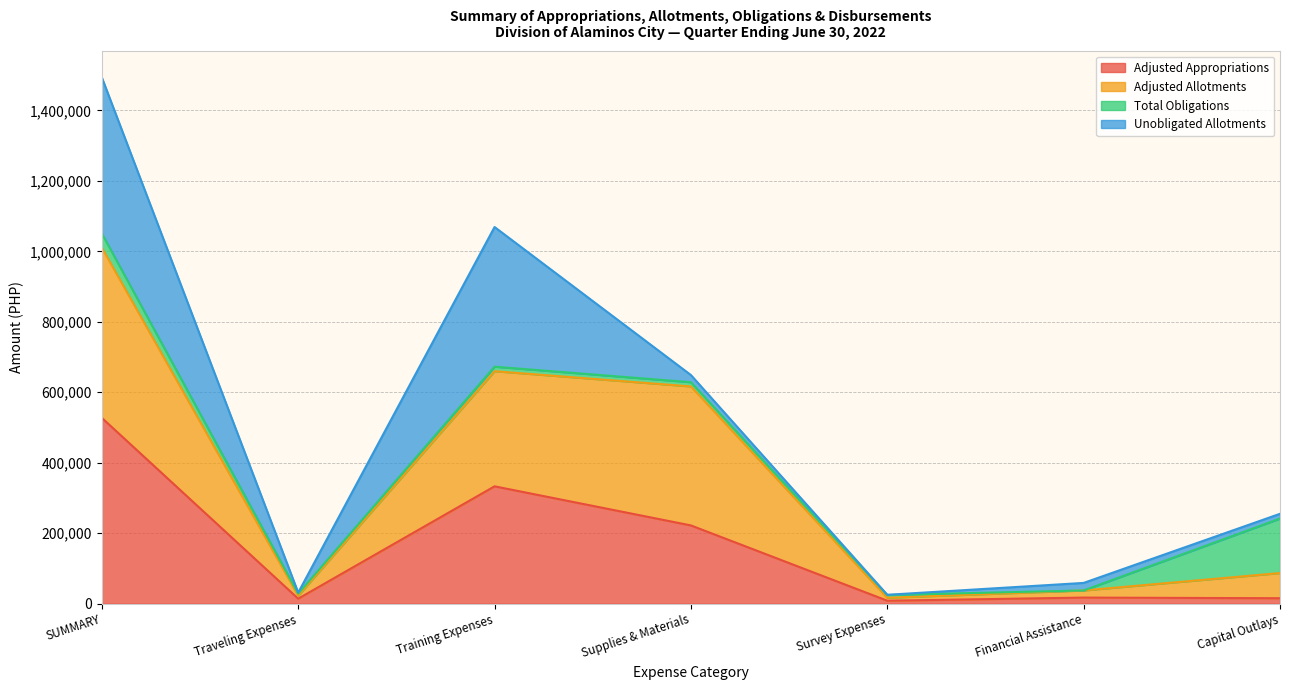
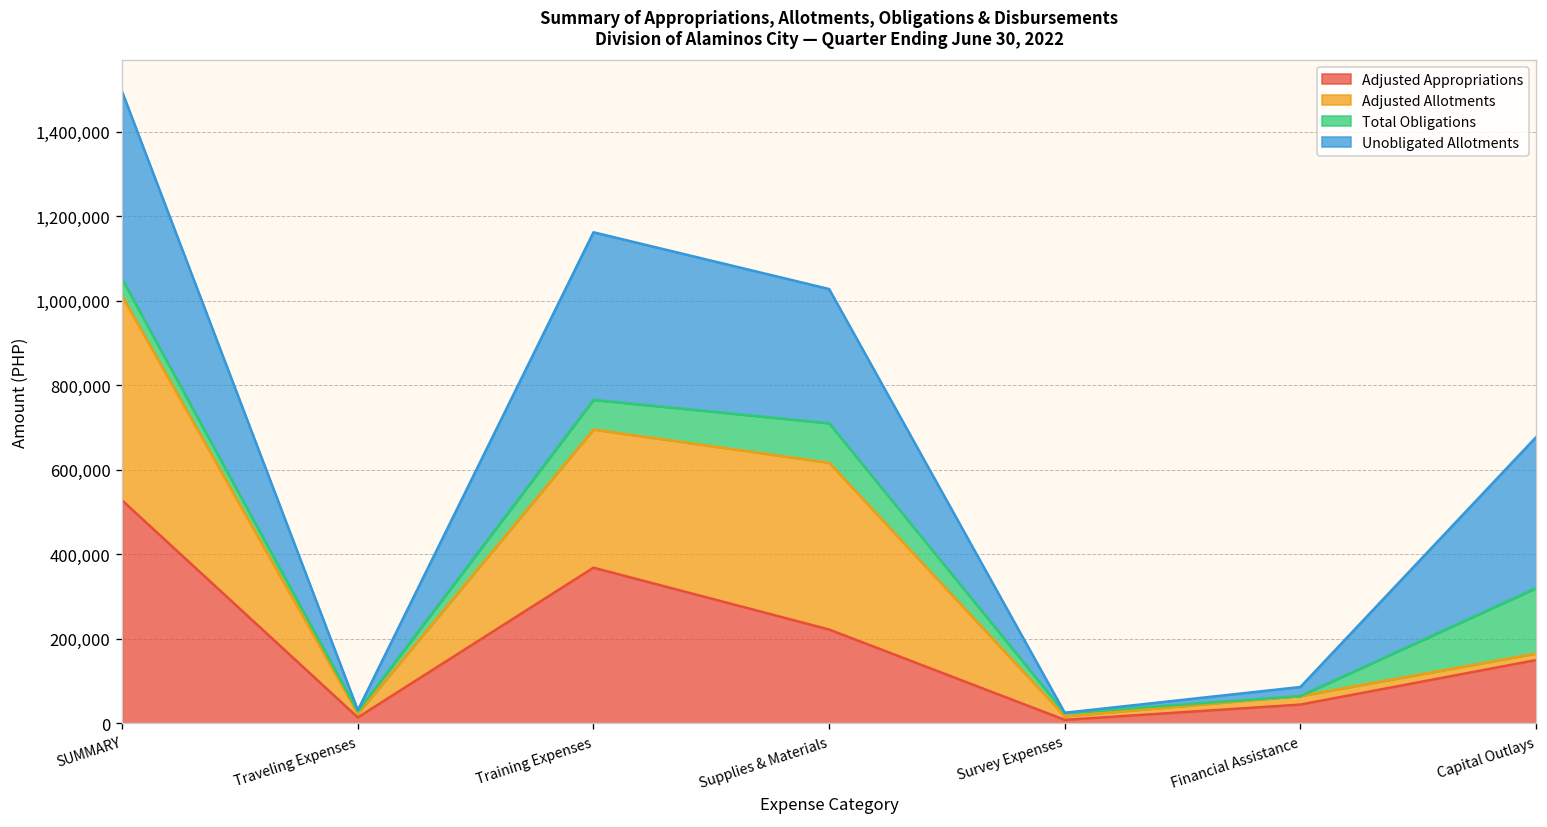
Adjusted Appropriations, Training Expenses: 330,000 -> 370,000
Total Obligations, Training Expenses: 10,000 -> 70,000
Total Obligations, Supplies & Materials: 10,000 -> 90,000
Unobligated Allotments, Supplies & Materials: 20,000 -> 320,000
Adjusted Appropriations, Financial Assistance: 20,000 -> 40,000
Adjusted Appropriations, Capital Outlays: 20,000 -> 150,000
Adjusted Allotments, Capital Outlays: 70,000 -> 20,000
Unobligated Allotments, Capital Outlays: 10,000 -> 360,000
